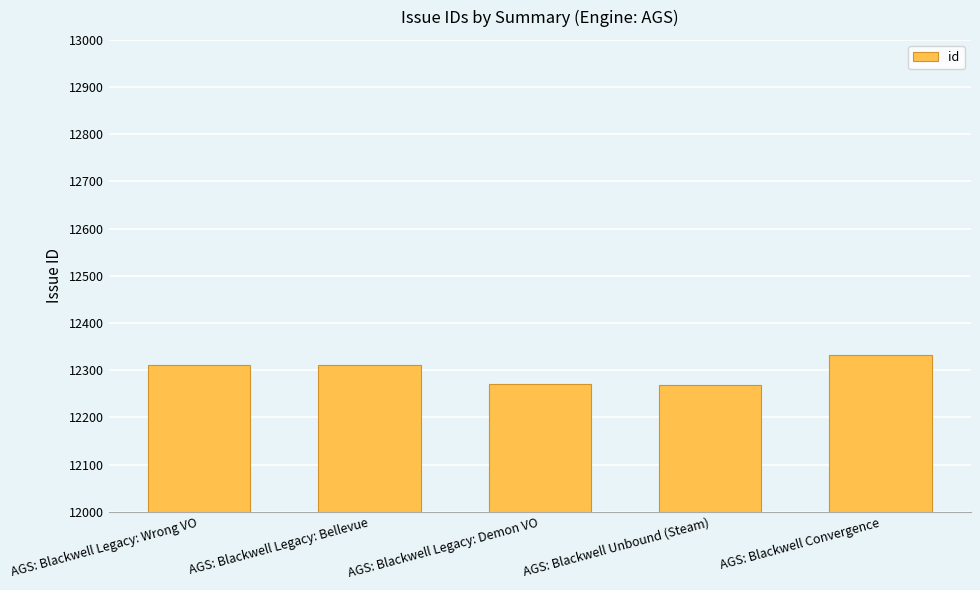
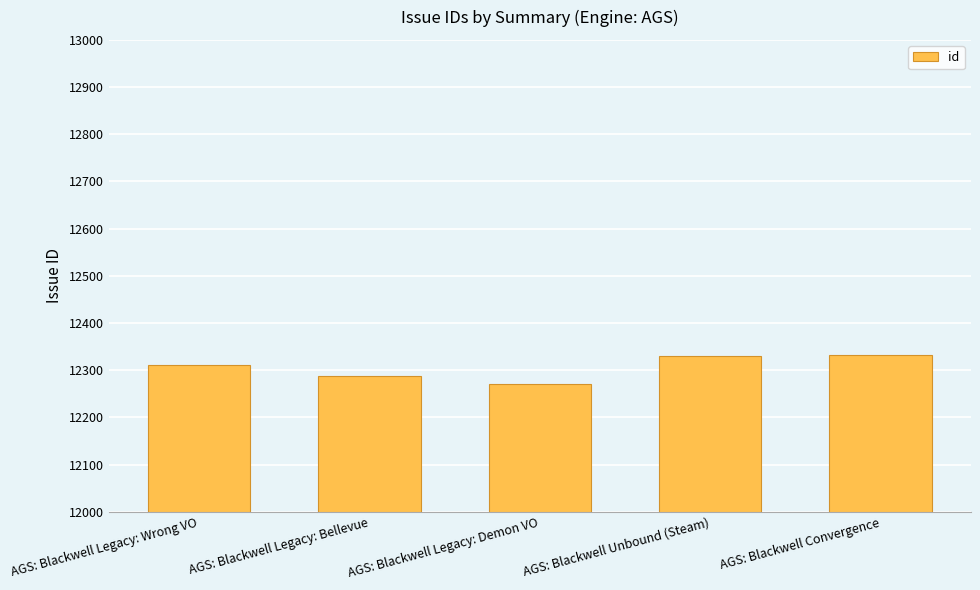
AGS: Blackwell Legacy: Bellevue: 12310 -> 12290
AGS: Blackwell Unbound (Steam): 12270 -> 12330
